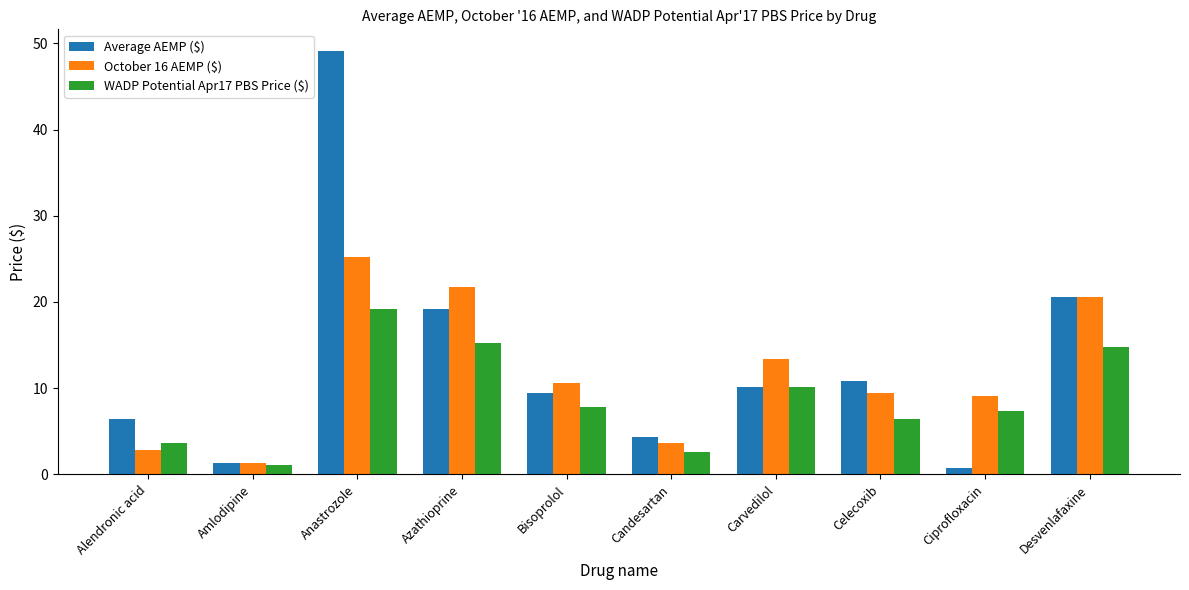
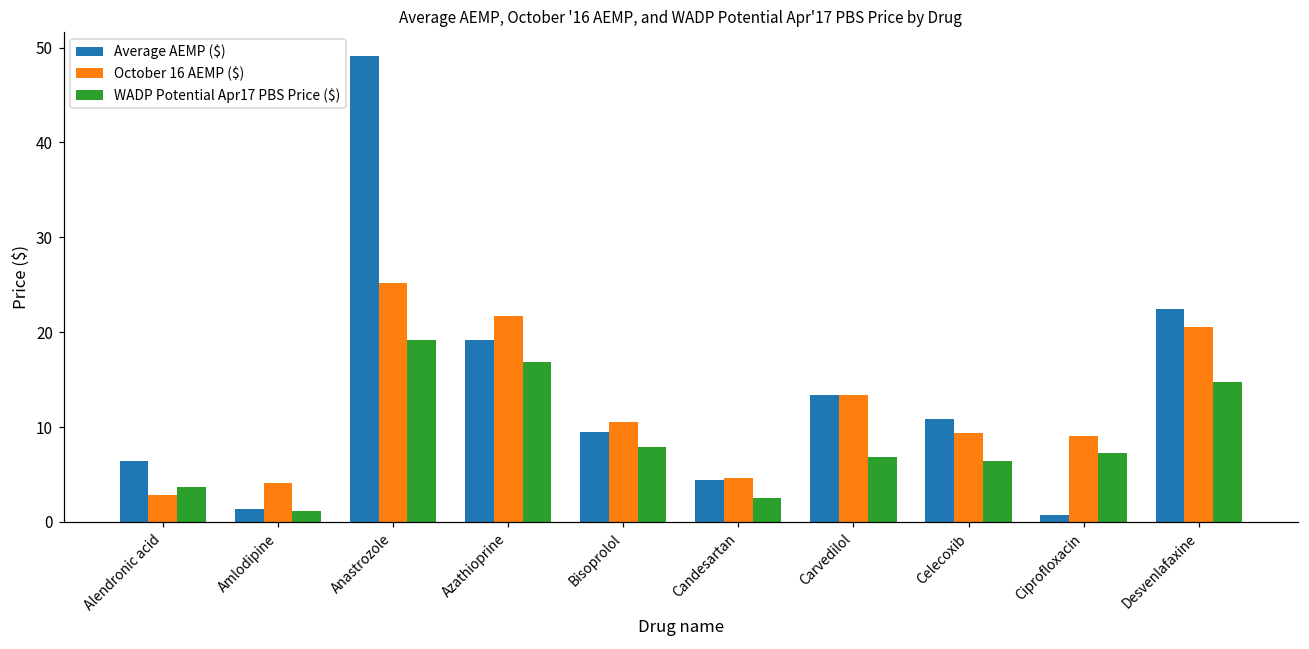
October 16 AEMP ($), Amlodipine: 1 -> 4
WADP Potential Apr17 PBS Price ($), Azathioprine: 15 -> 17
October 16 AEMP ($), Candesartan: 4 -> 5
Average AEMP ($), Carvedilol: 10 -> 13
WADP Potential Apr17 PBS Price ($), Carvedilol: 10 -> 7
Average AEMP ($), Desvenlafaxine: 21 -> 22
